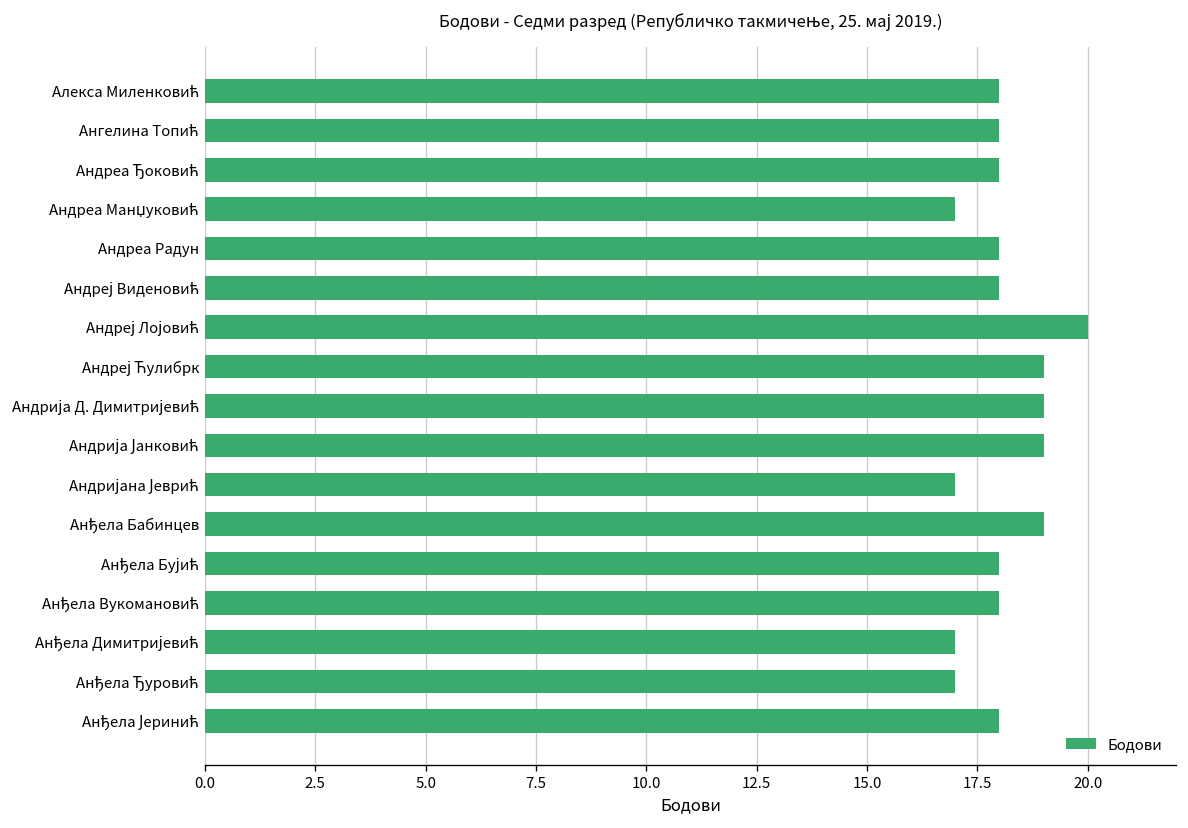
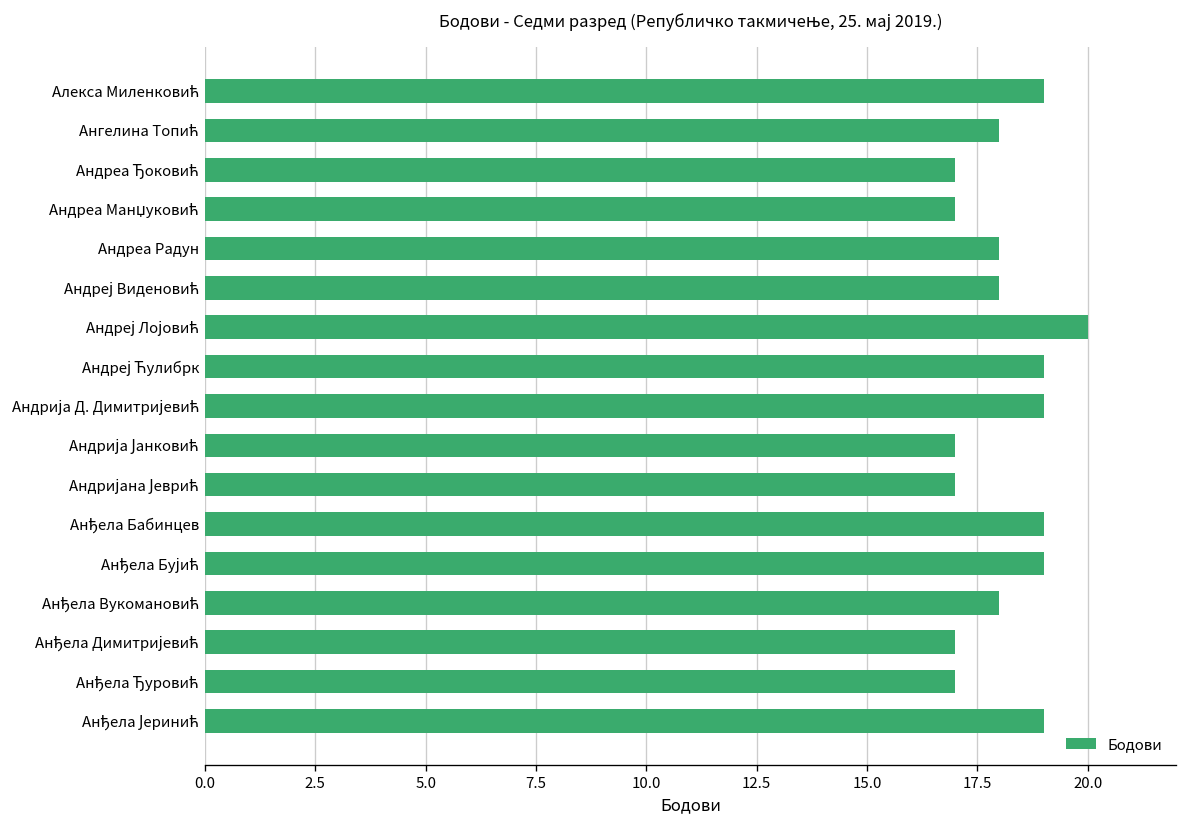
Алекса Миленковић: 18 -> 19
Андреа Ђоковић: 18 -> 17
Андрија Јанковић: 19 -> 17
Анђела Бујић: 18 -> 19
Анђела Јеринић: 18 -> 19
